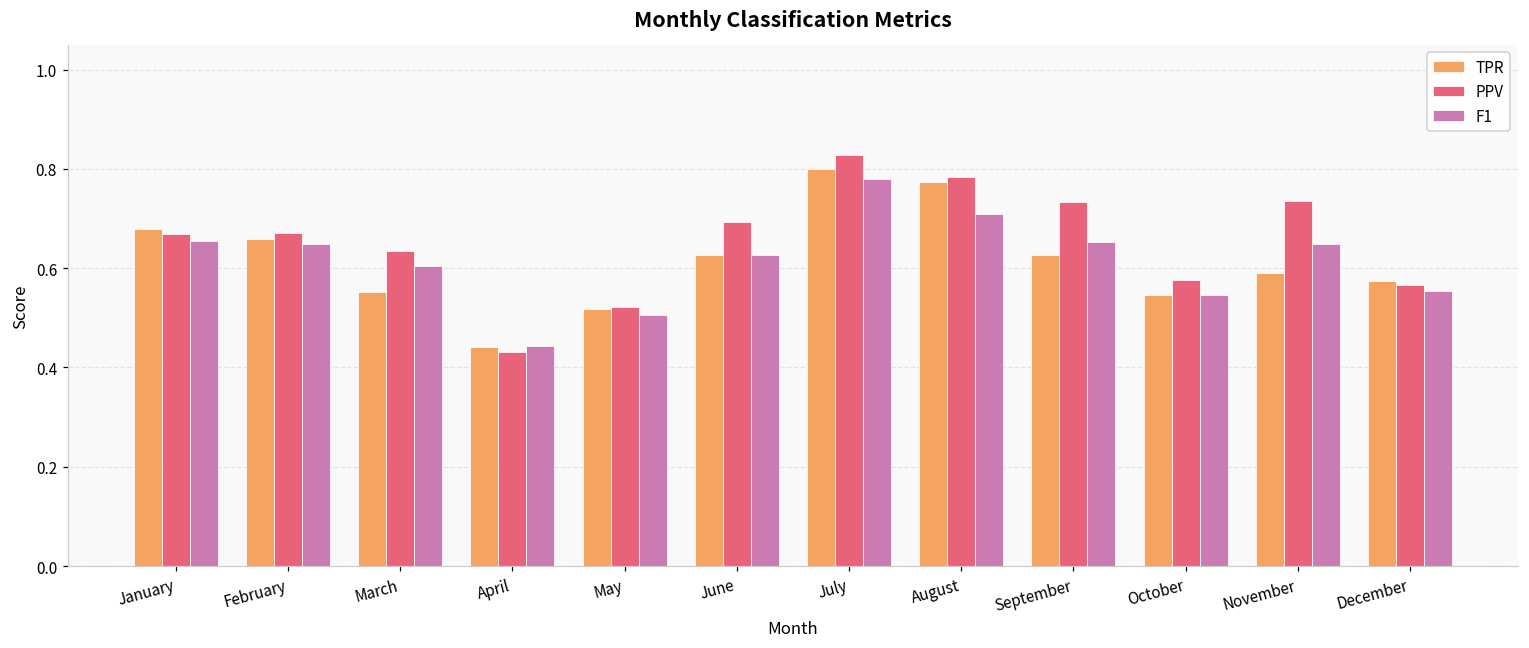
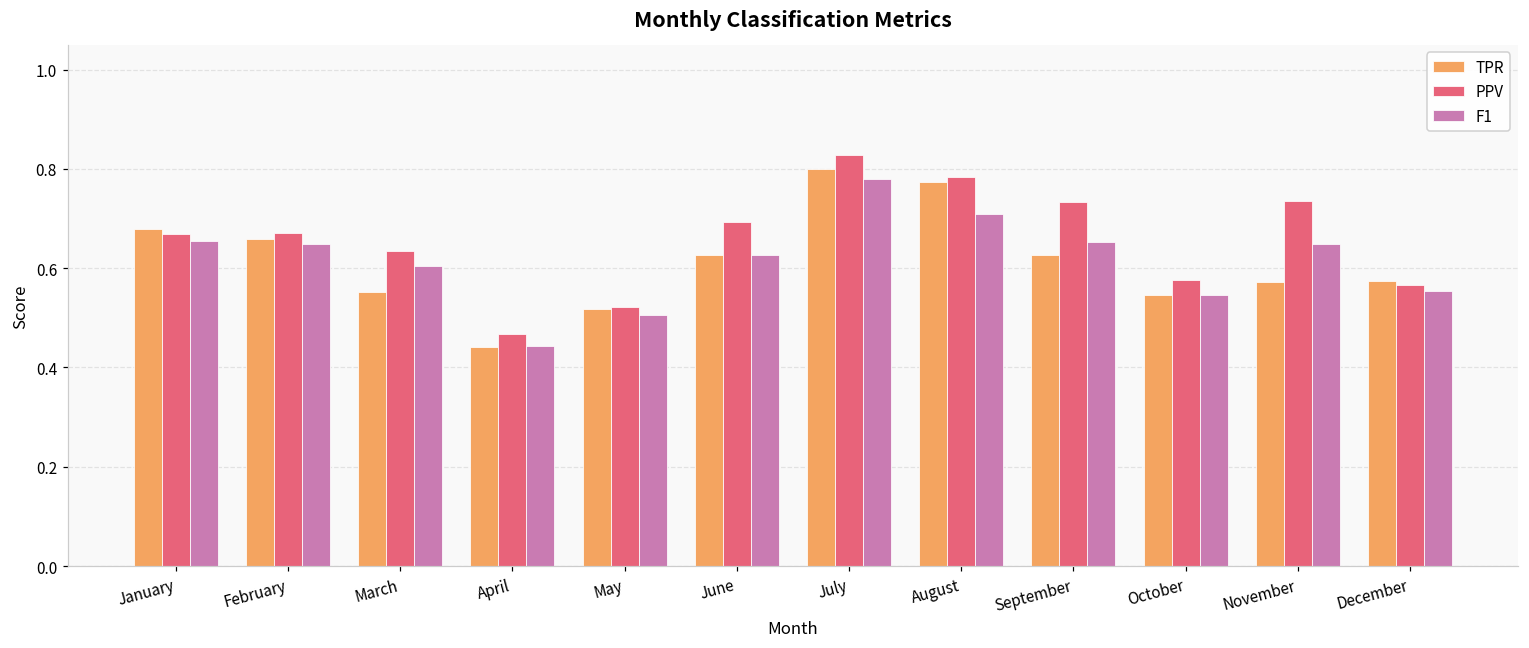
PPV, April: 0.43 -> 0.47
TPR, November: 0.59 -> 0.57
